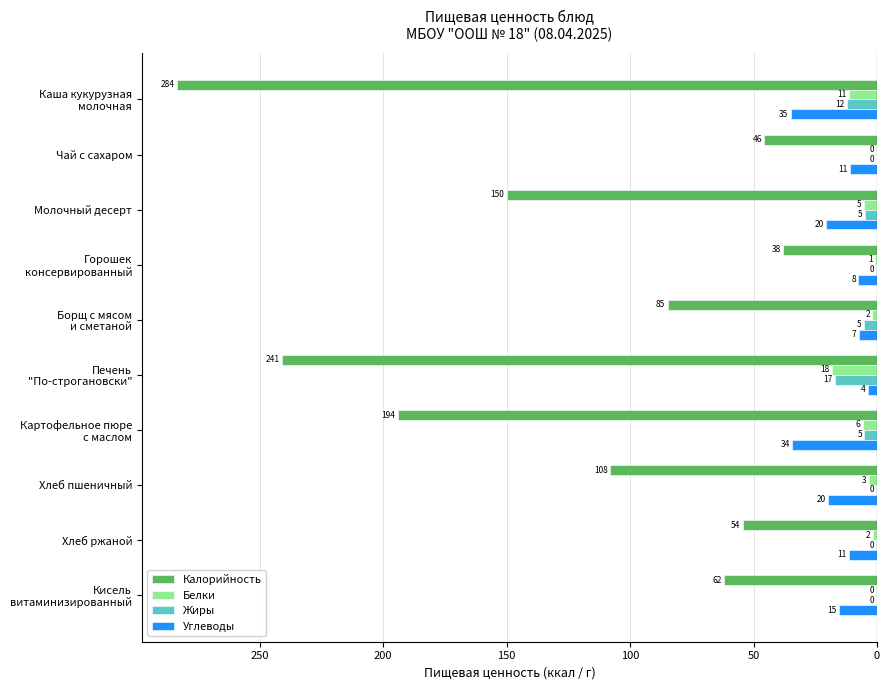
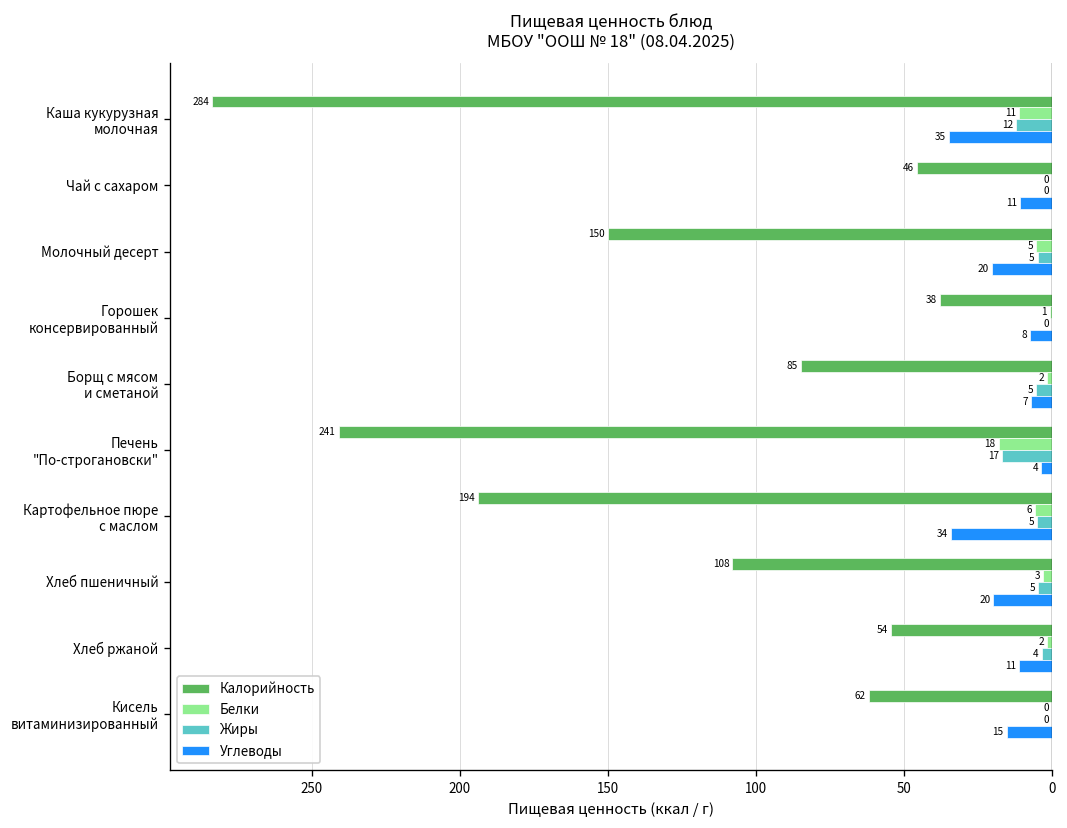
Жиры, Хлеб пшеничный: 0 -> 5
Жиры, Хлеб ржаной: 0 -> 4
